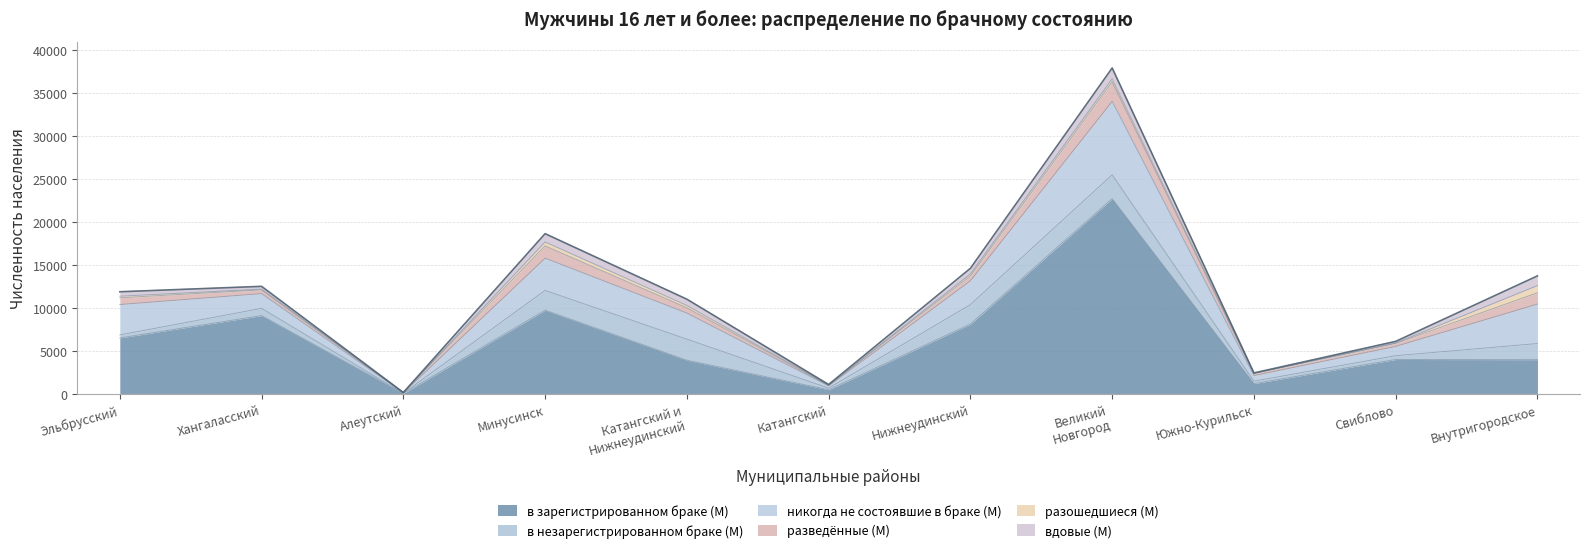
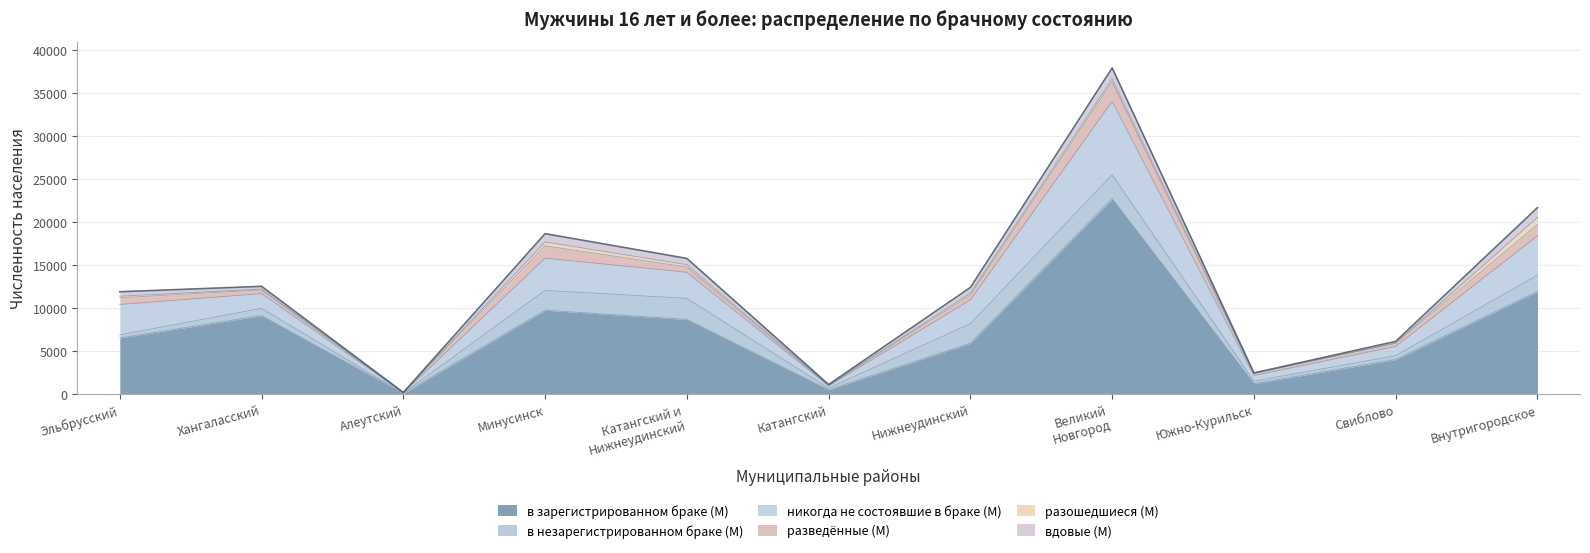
в зарегистрированном браке (М), Катангский и Нижнеудинский: 4000 -> 9000
в зарегистрированном браке (М), Нижнеудинский: 8000 -> 6000
в зарегистрированном браке (М), Внутригородское: 4000 -> 12000
